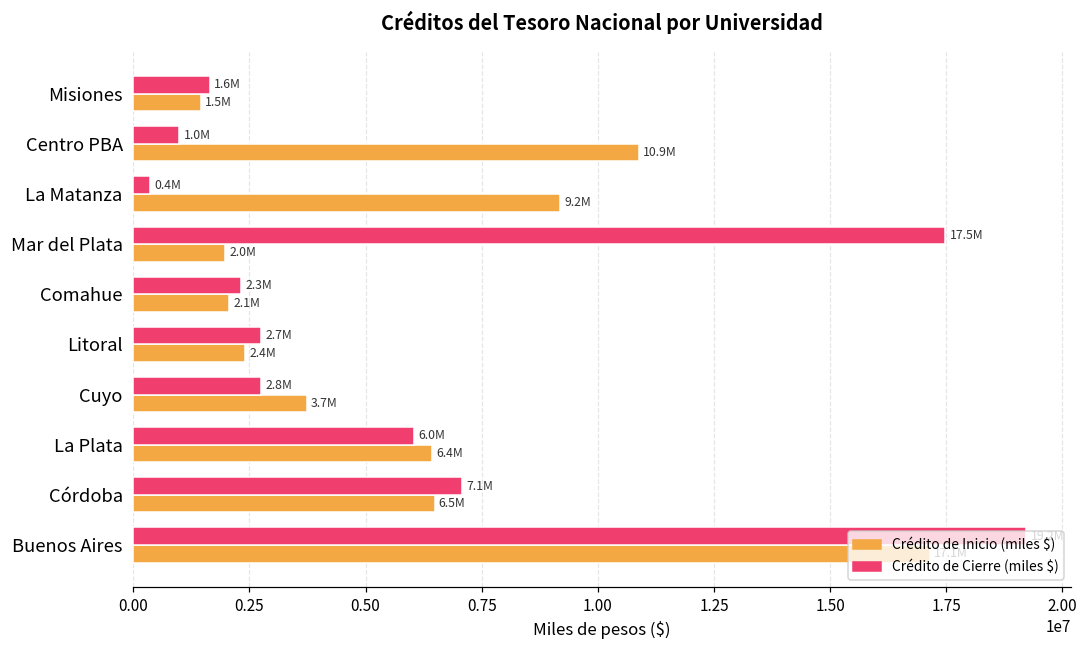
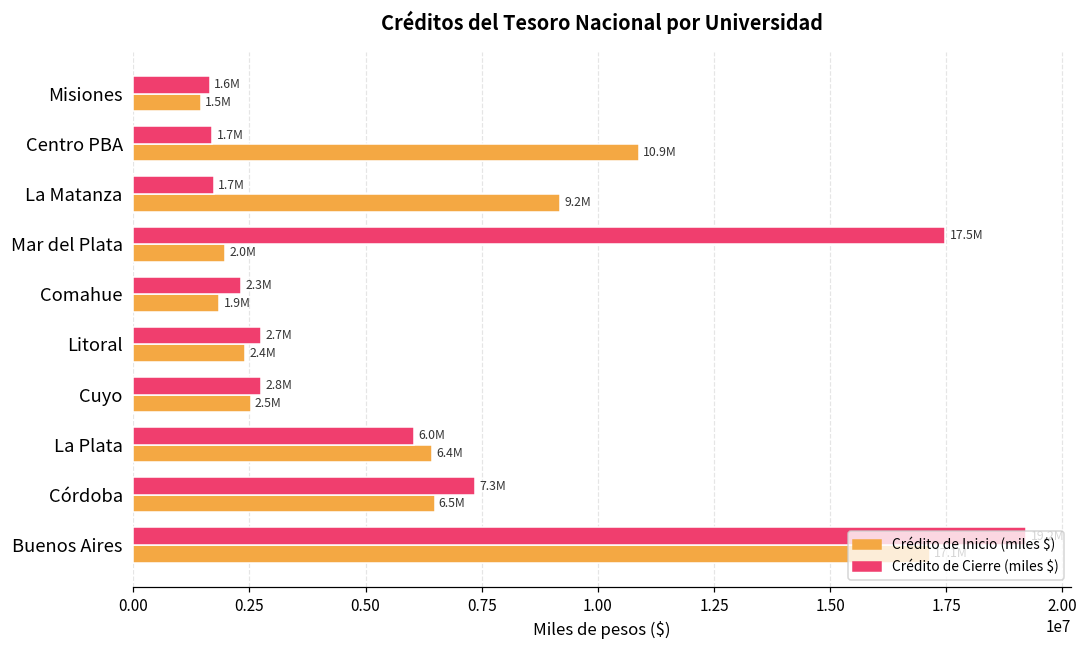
Crédito de Cierre (miles $), Centro PBA: 1.0M -> 1.7M
Crédito de Cierre (miles $), La Matanza: 0.4M -> 1.7M
Crédito de Inicio (miles $), Comahue: 2.1M -> 1.9M
Crédito de Inicio (miles $), Cuyo: 3.7M -> 2.5M
Crédito de Cierre (miles $), Córdoba: 7.1M -> 7.3M
